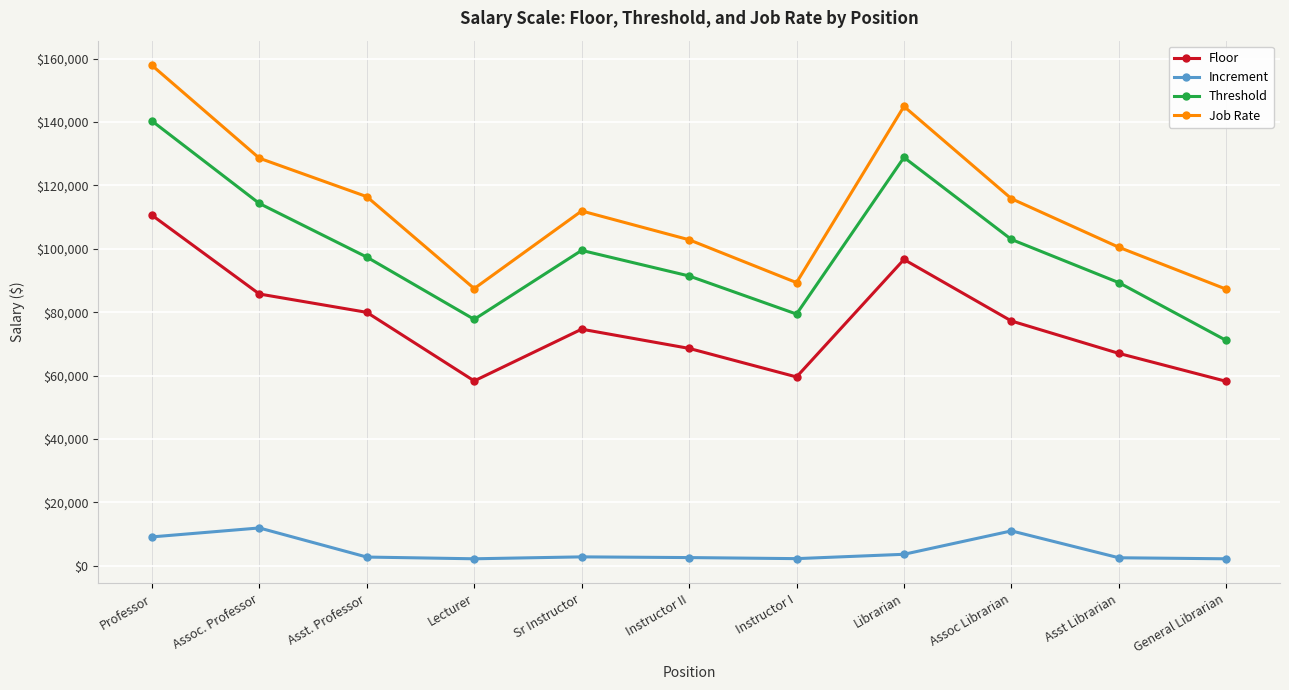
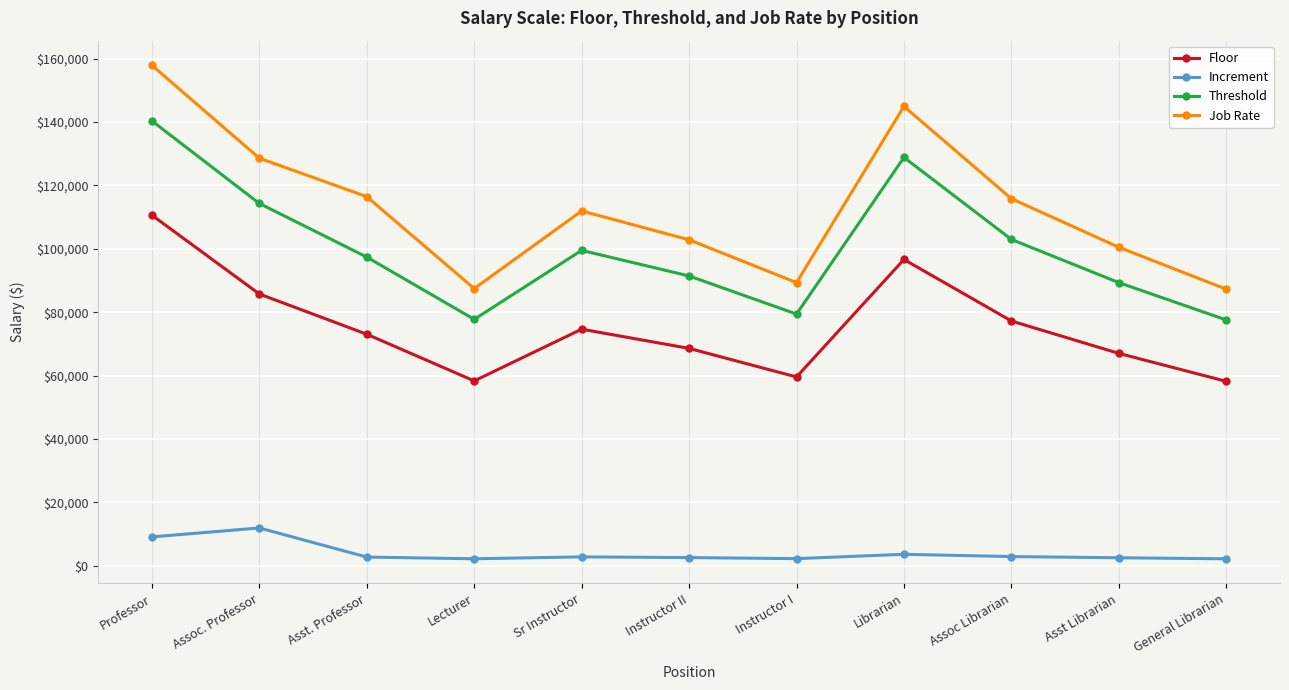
Floor, Asst. Professor: $80,000 -> $73,000
Increment, Assoc Librarian: $11,000 -> $3,000
Threshold, General Librarian: $71,000 -> $78,000
